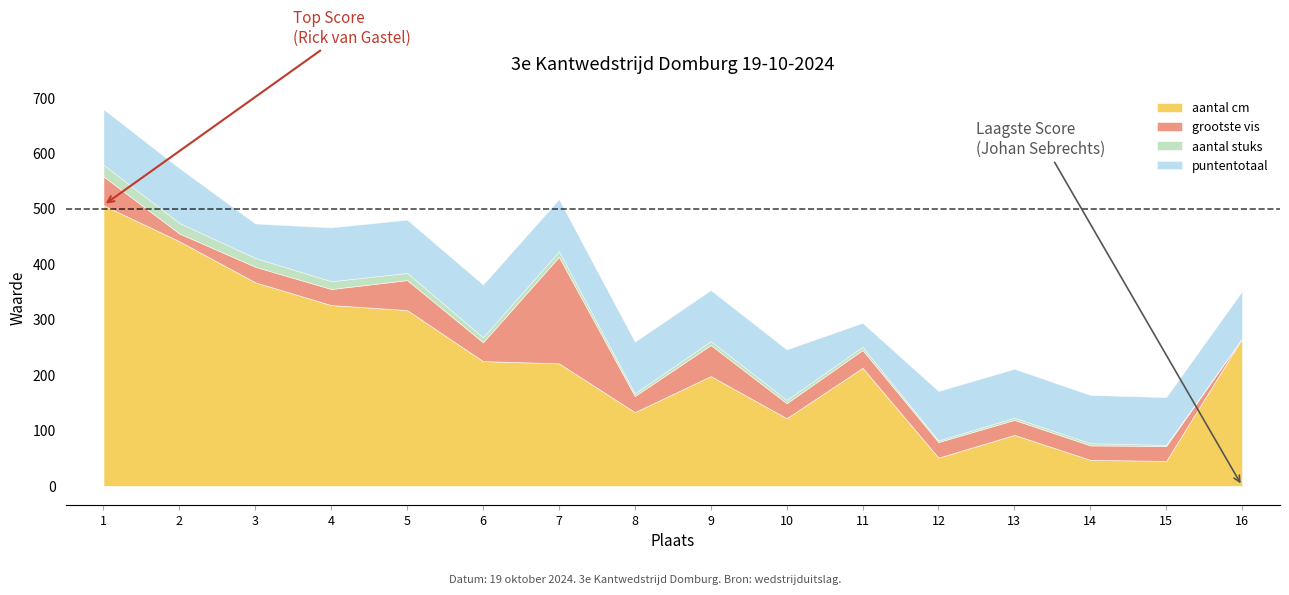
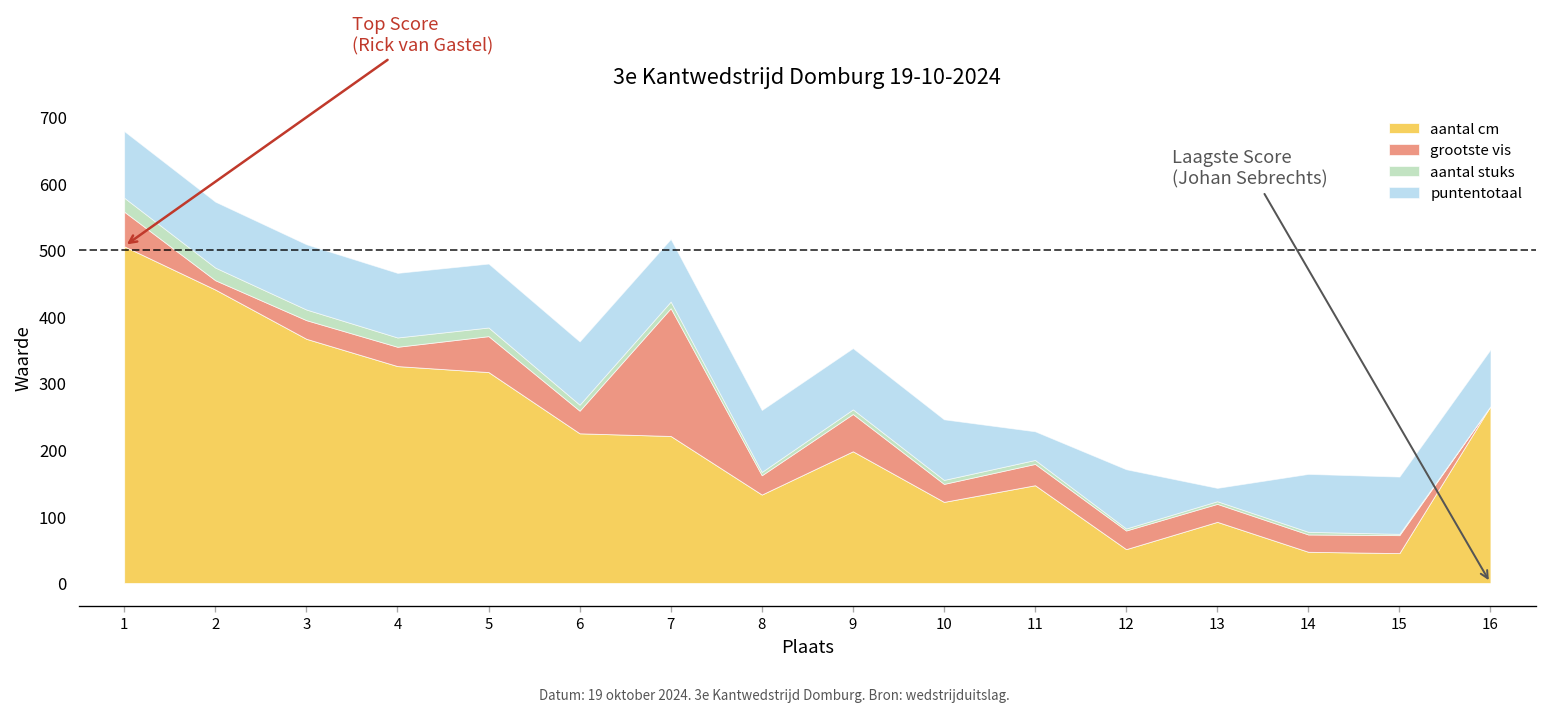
puntentotaal, 3: 60 -> 100
aantal cm, 11: 210 -> 150
puntentotaal, 13: 90 -> 20
